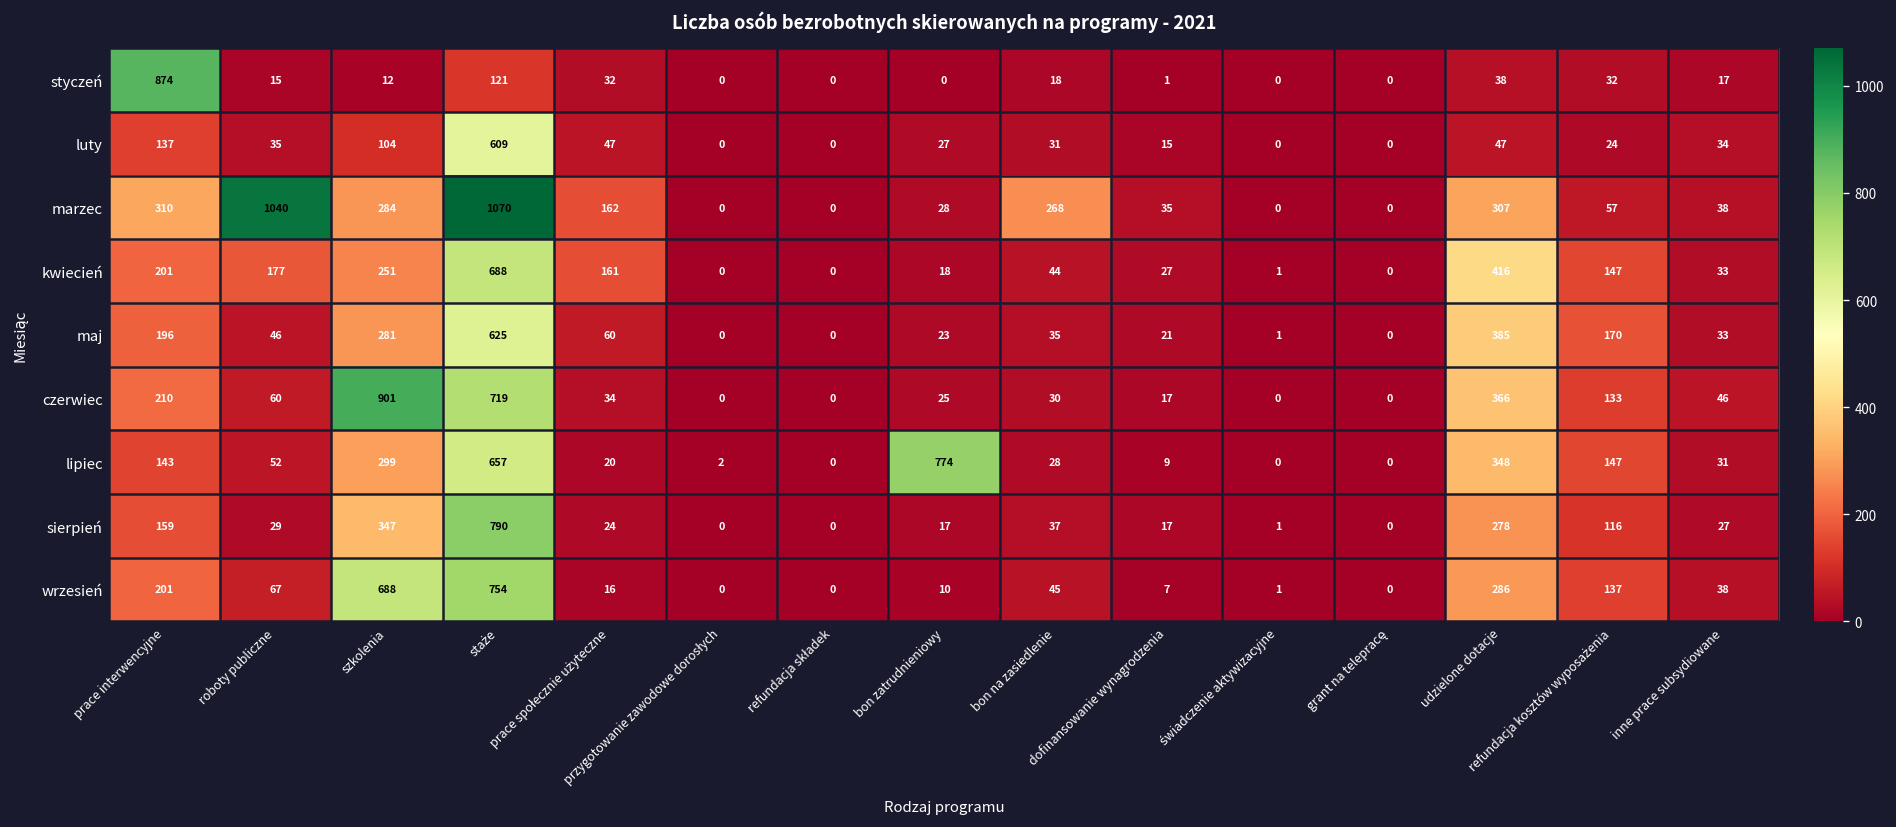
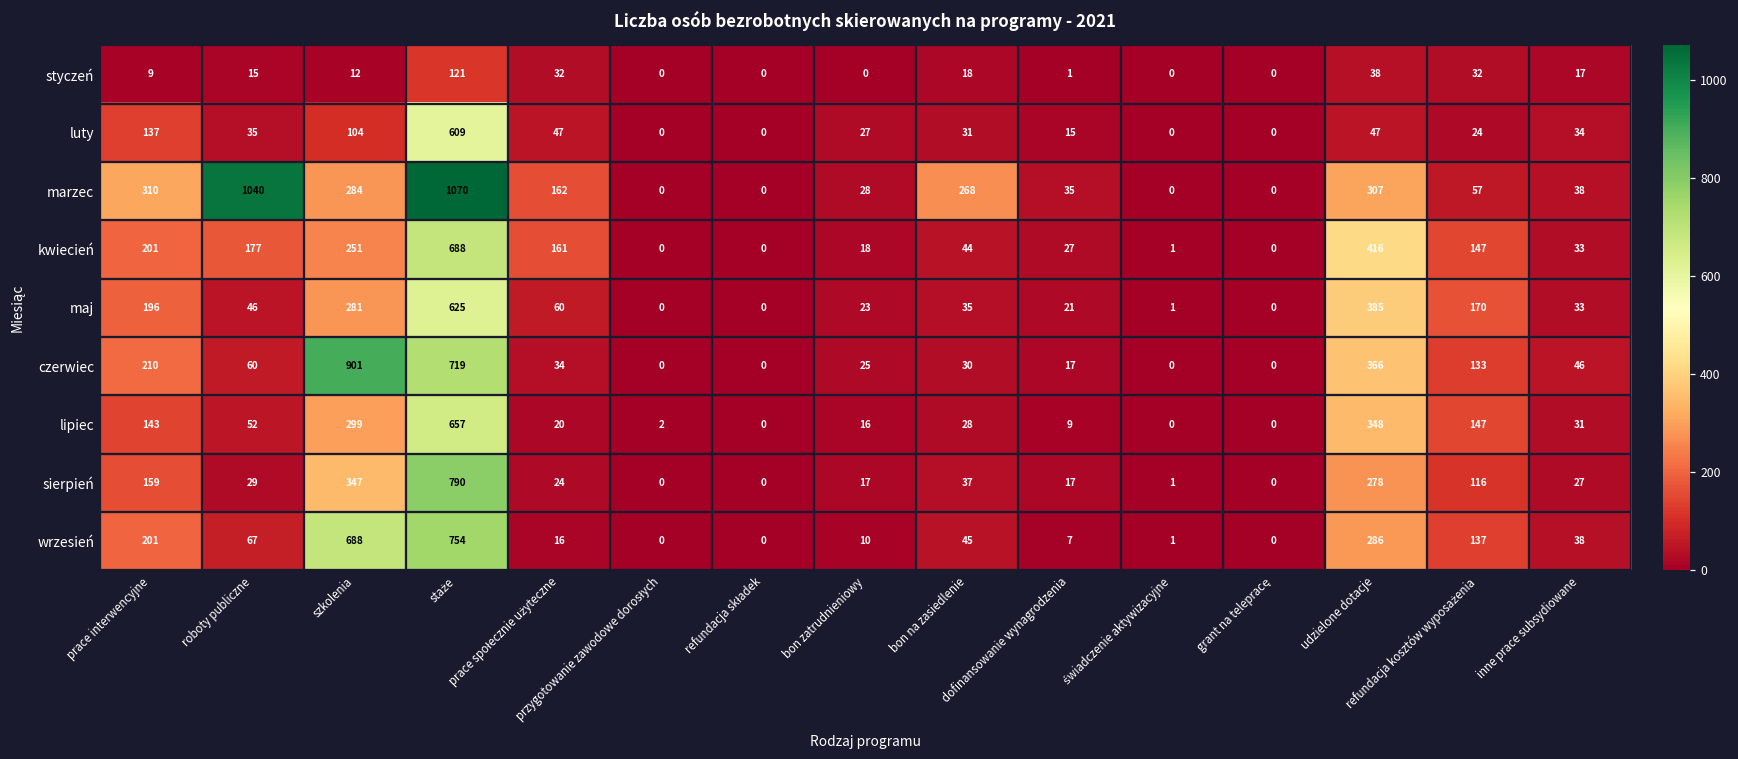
styczeń, prace interwencyjne: 874 -> 9
lipiec, bon zatrudnieniowy: 774 -> 16
